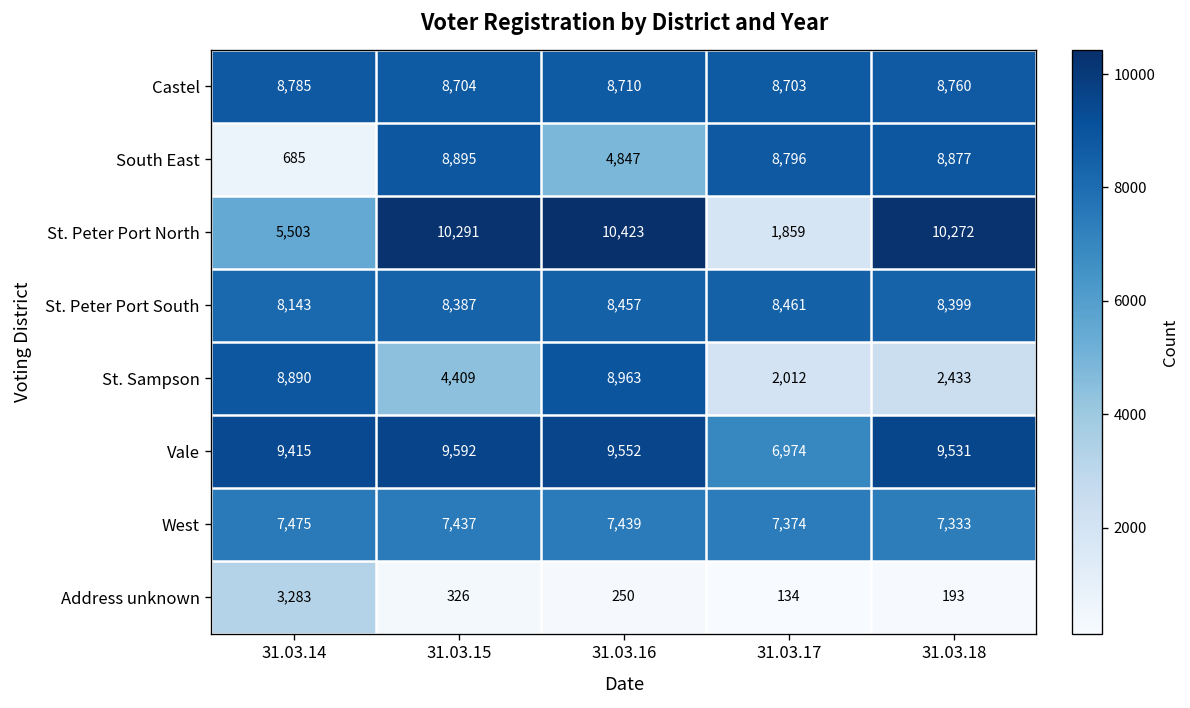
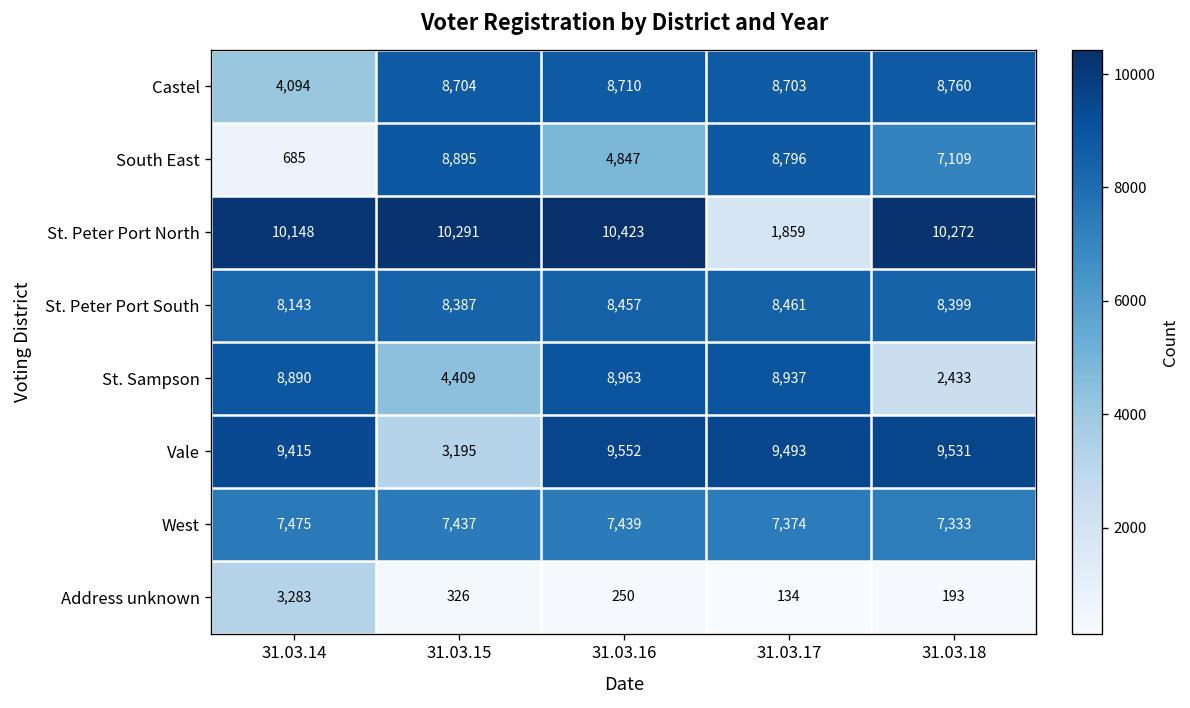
Castel, 31.03.14: 8,785 -> 4,094
South East, 31.03.18: 8,877 -> 7,109
St. Peter Port North, 31.03.14: 5,503 -> 10,148
St. Sampson, 31.03.17: 2,012 -> 8,937
Vale, 31.03.15: 9,592 -> 3,195
Vale, 31.03.17: 6,974 -> 9,493
